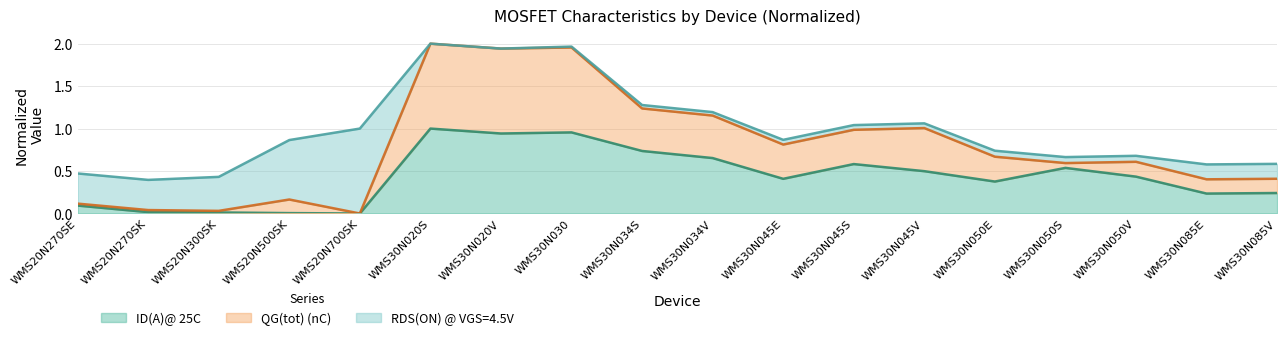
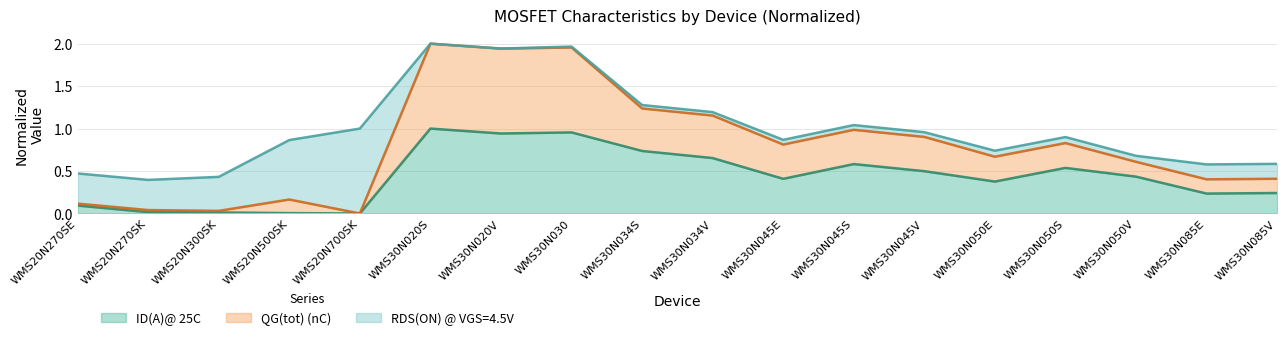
QG(tot) (nC), WMS30N045V: 0.5 -> 0.4
QG(tot) (nC), WMS30N050S: 0.1 -> 0.3
